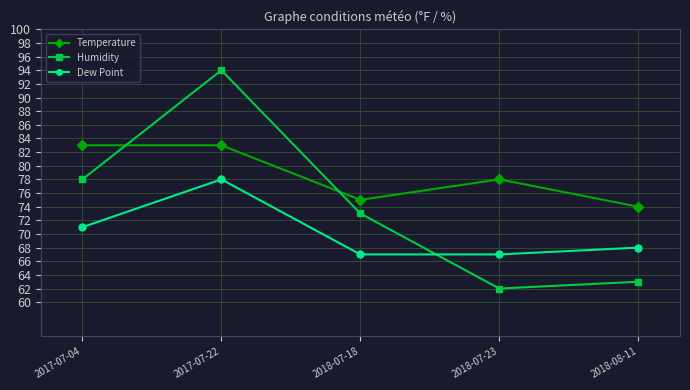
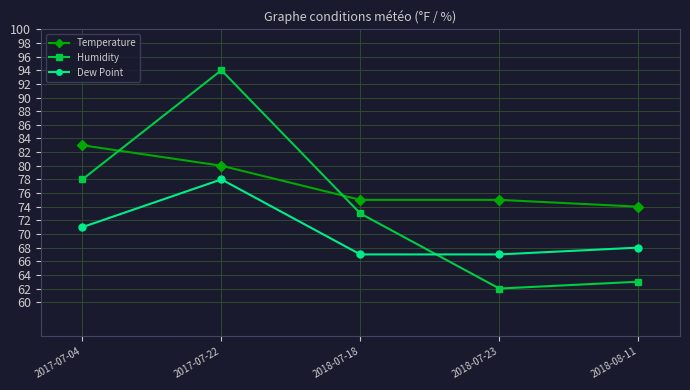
Temperature, 2017-07-22: 83 -> 80
Temperature, 2018-07-23: 78 -> 75
